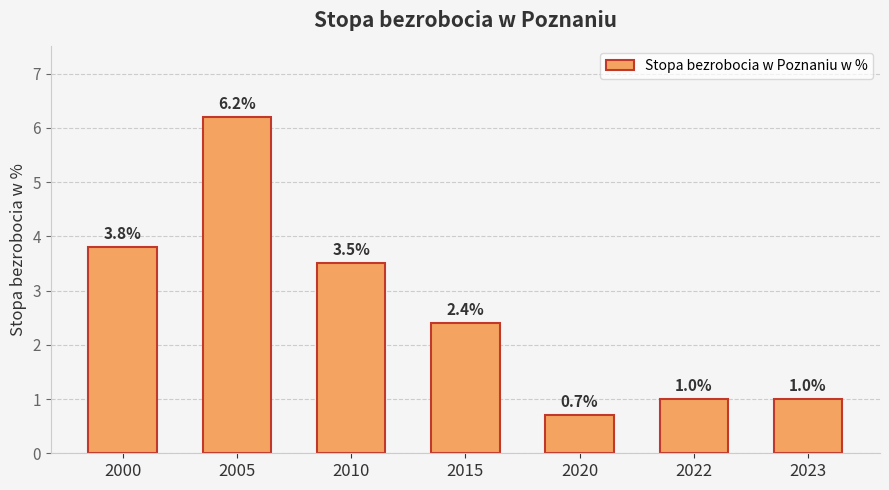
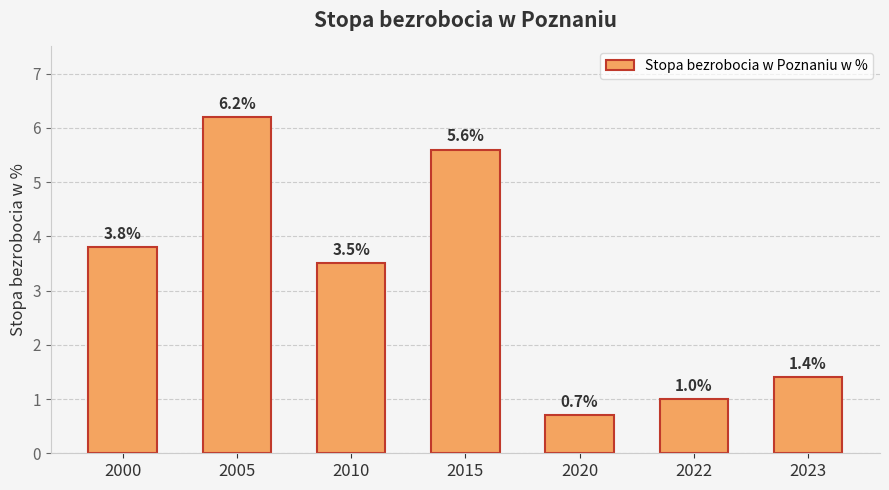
2015: 2.4% -> 5.6%
2023: 1.0% -> 1.4%
